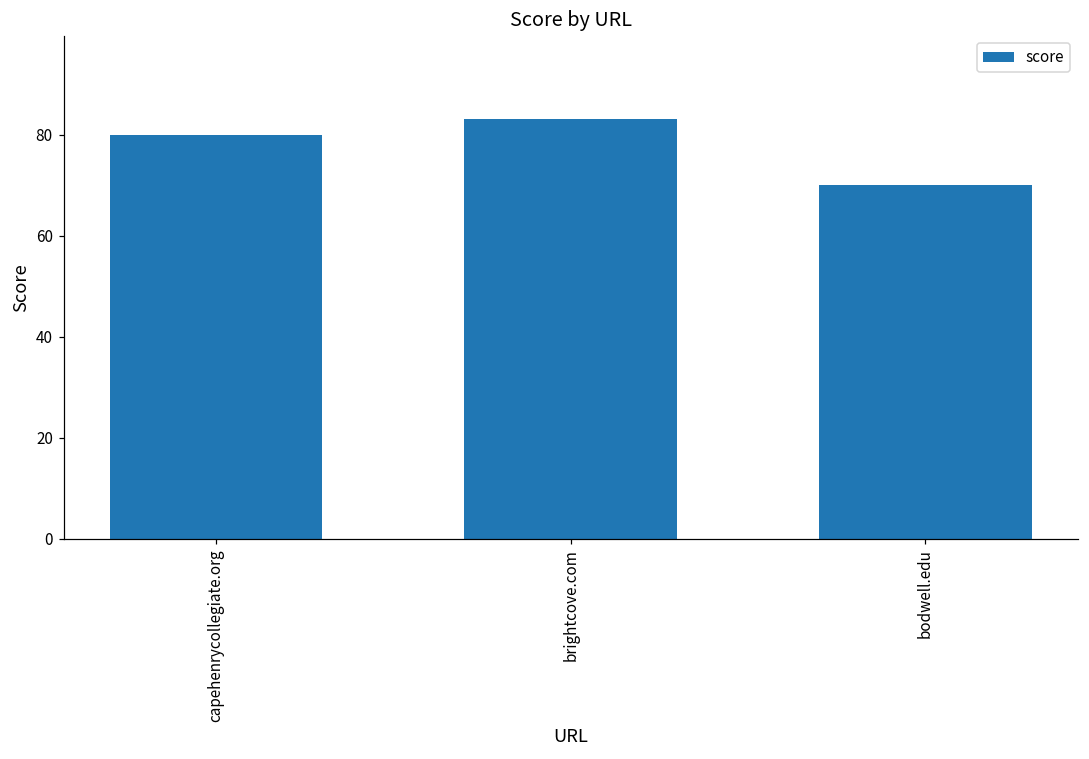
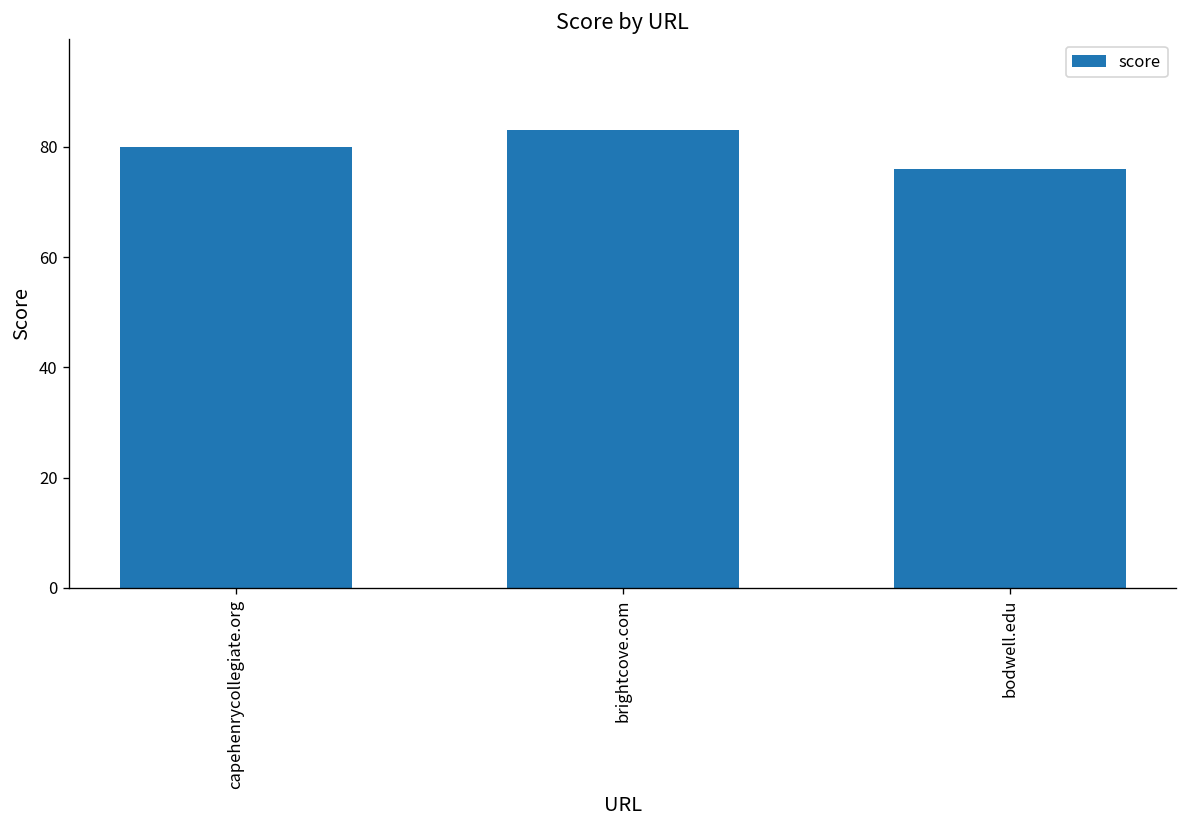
bodwell.edu: 70 -> 76
